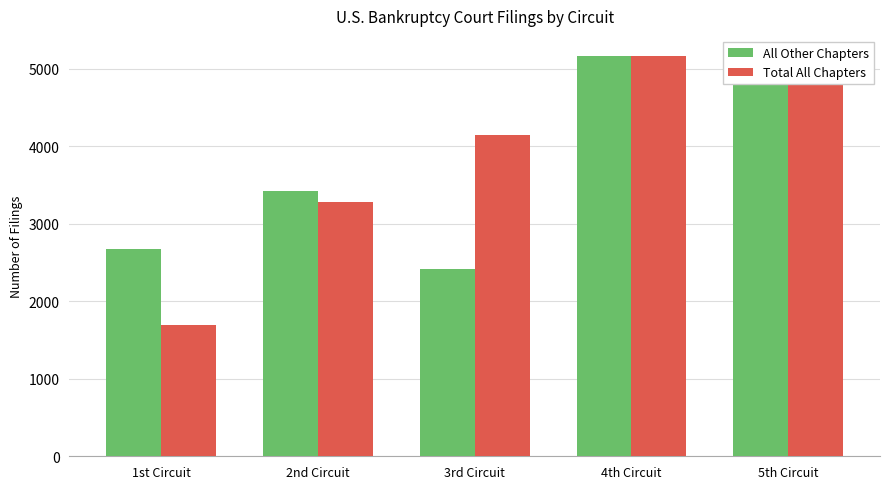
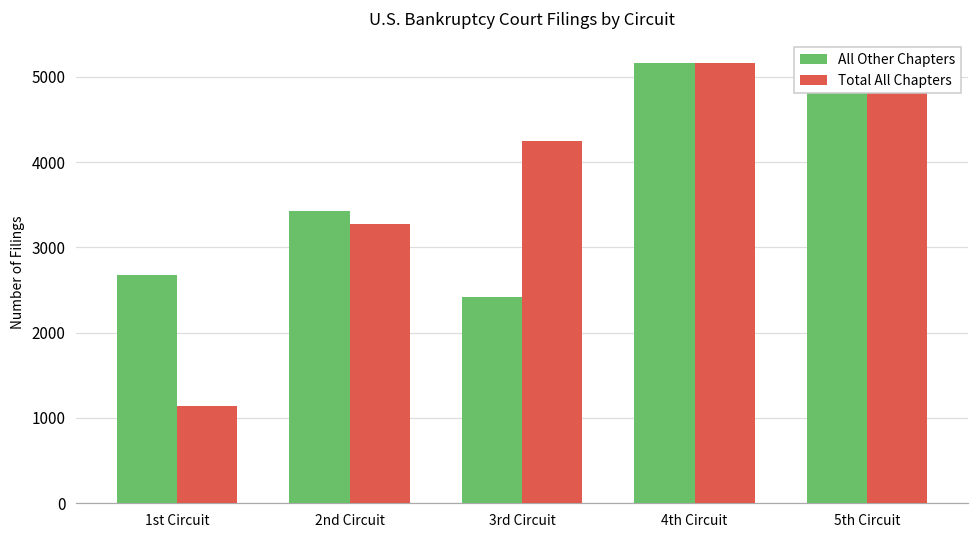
Total All Chapters, 1st Circuit: 1700 -> 1100
Total All Chapters, 3rd Circuit: 4100 -> 4300
